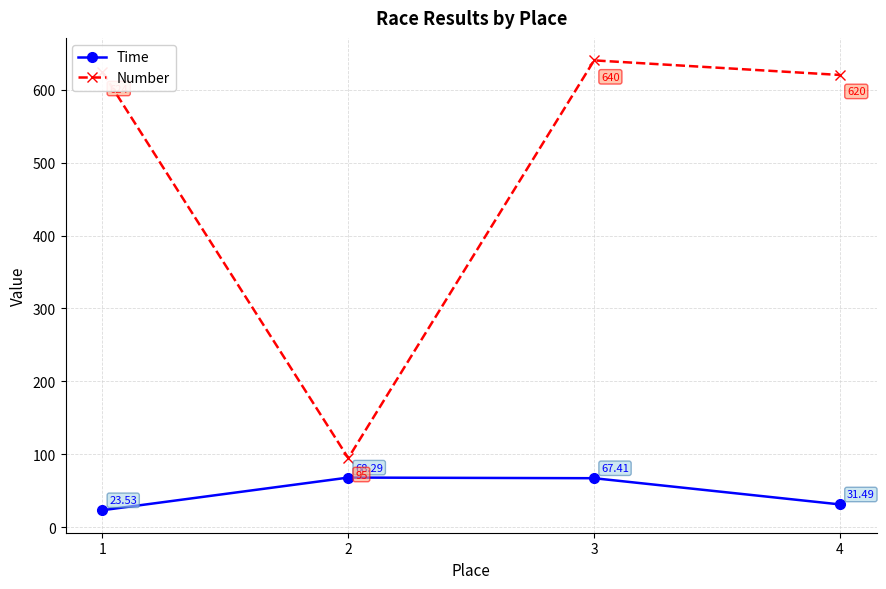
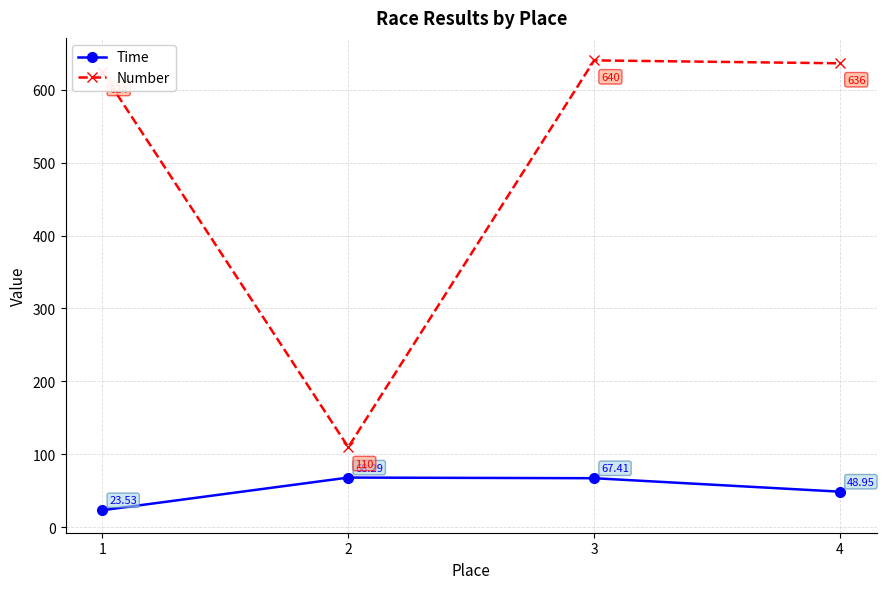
Number, 2: 95 -> 110
Time, 4: 31.49 -> 48.95
Number, 4: 620 -> 636
